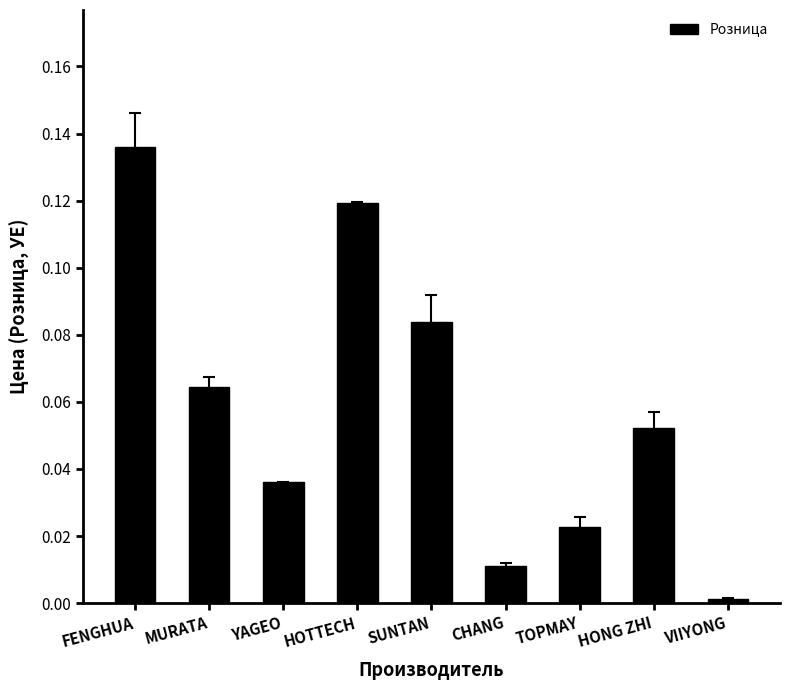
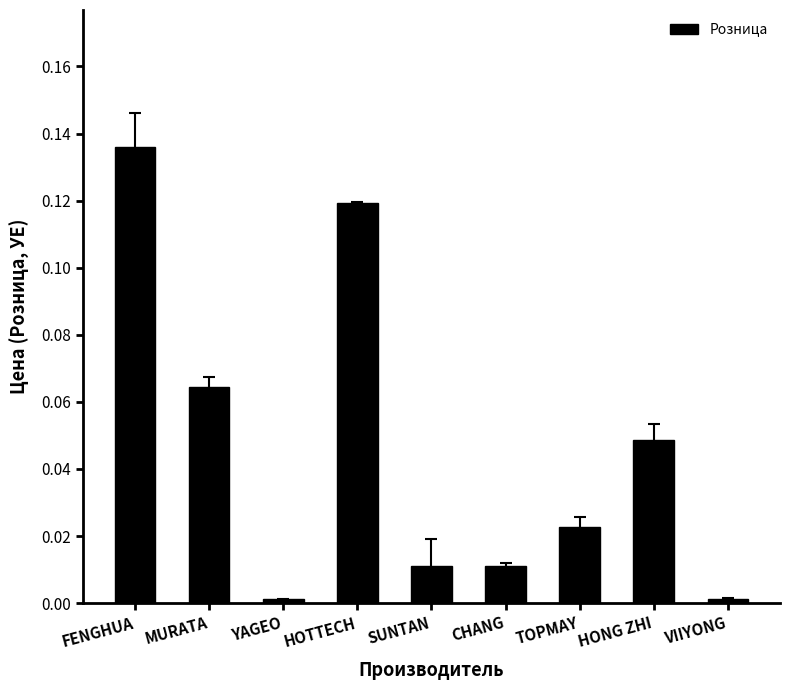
Розница, YAGEO: 0.036 -> 0.001
Розница, SUNTAN: 0.084 -> 0.011
Розница, HONG ZHI: 0.052 -> 0.049
